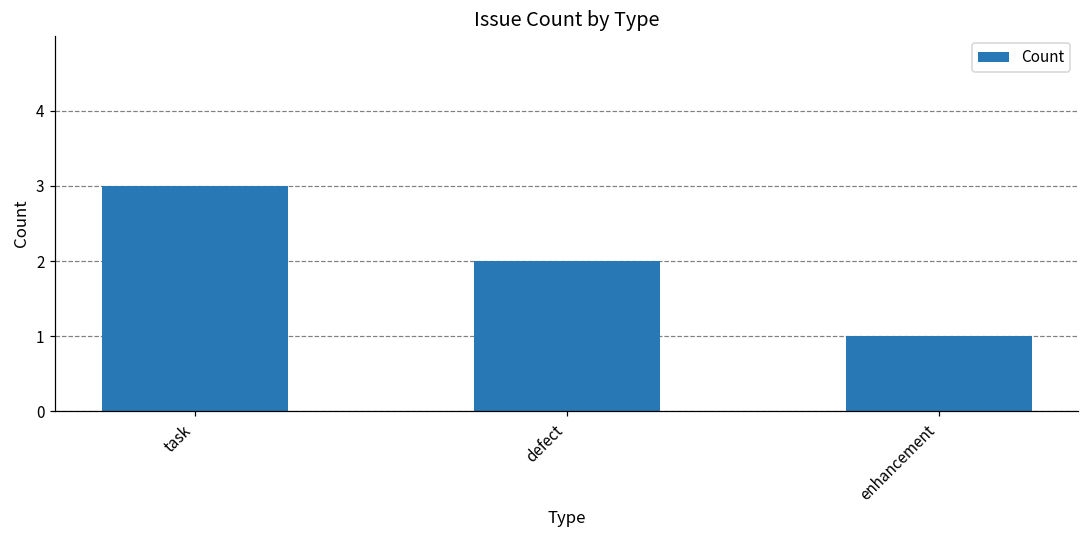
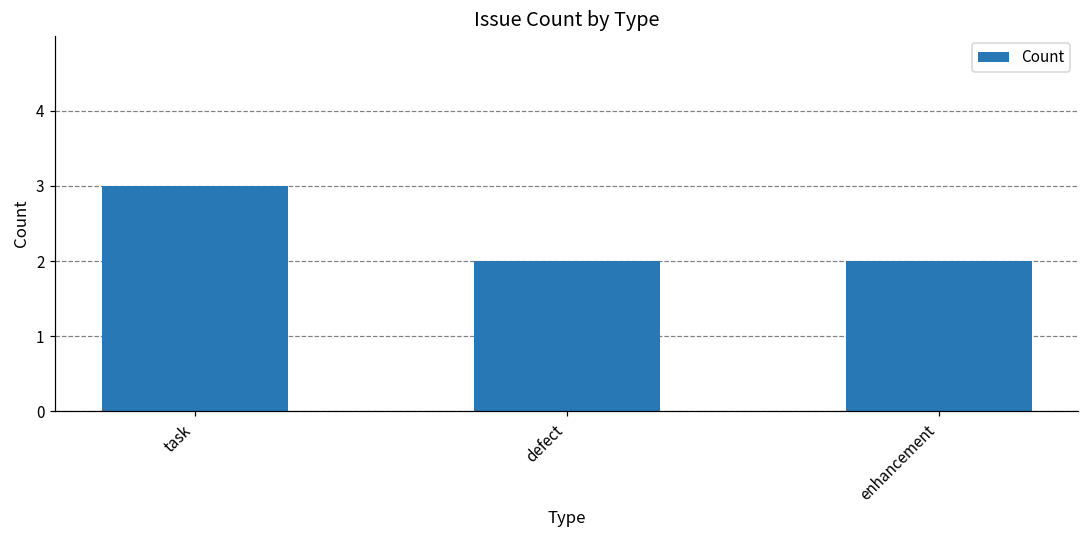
enhancement: 1 -> 2
